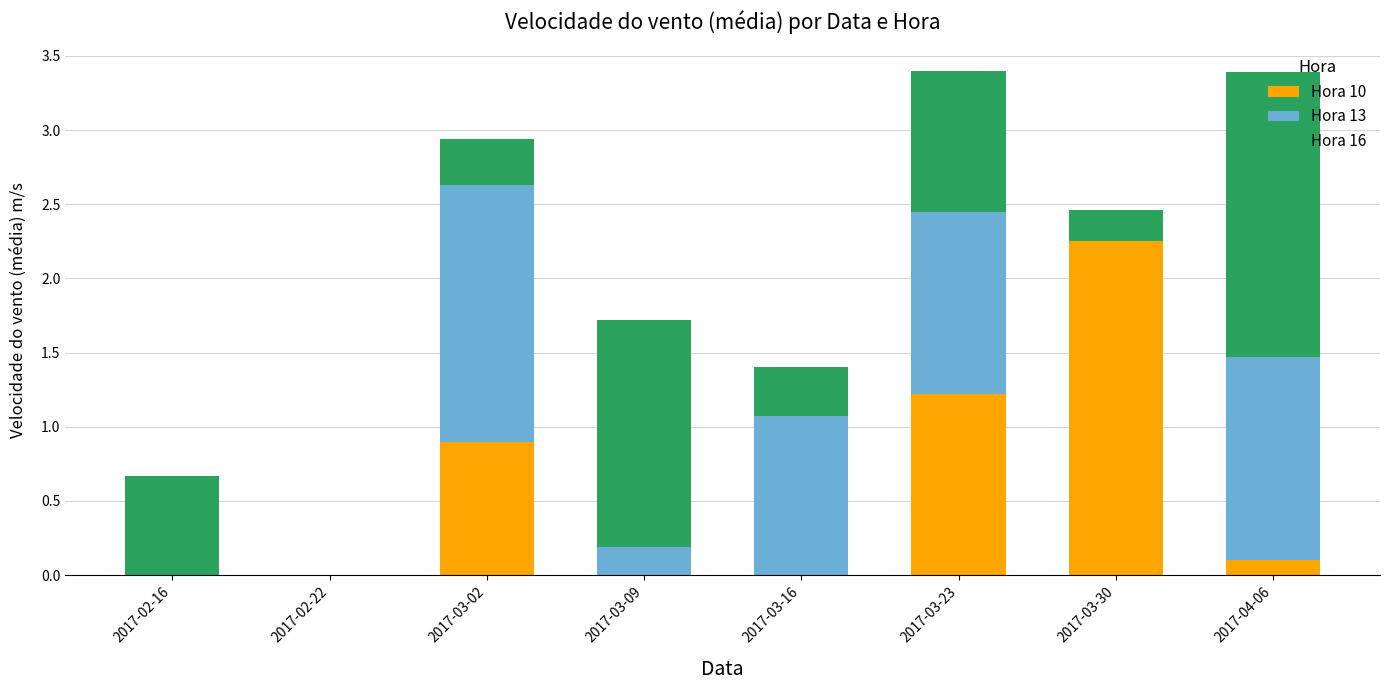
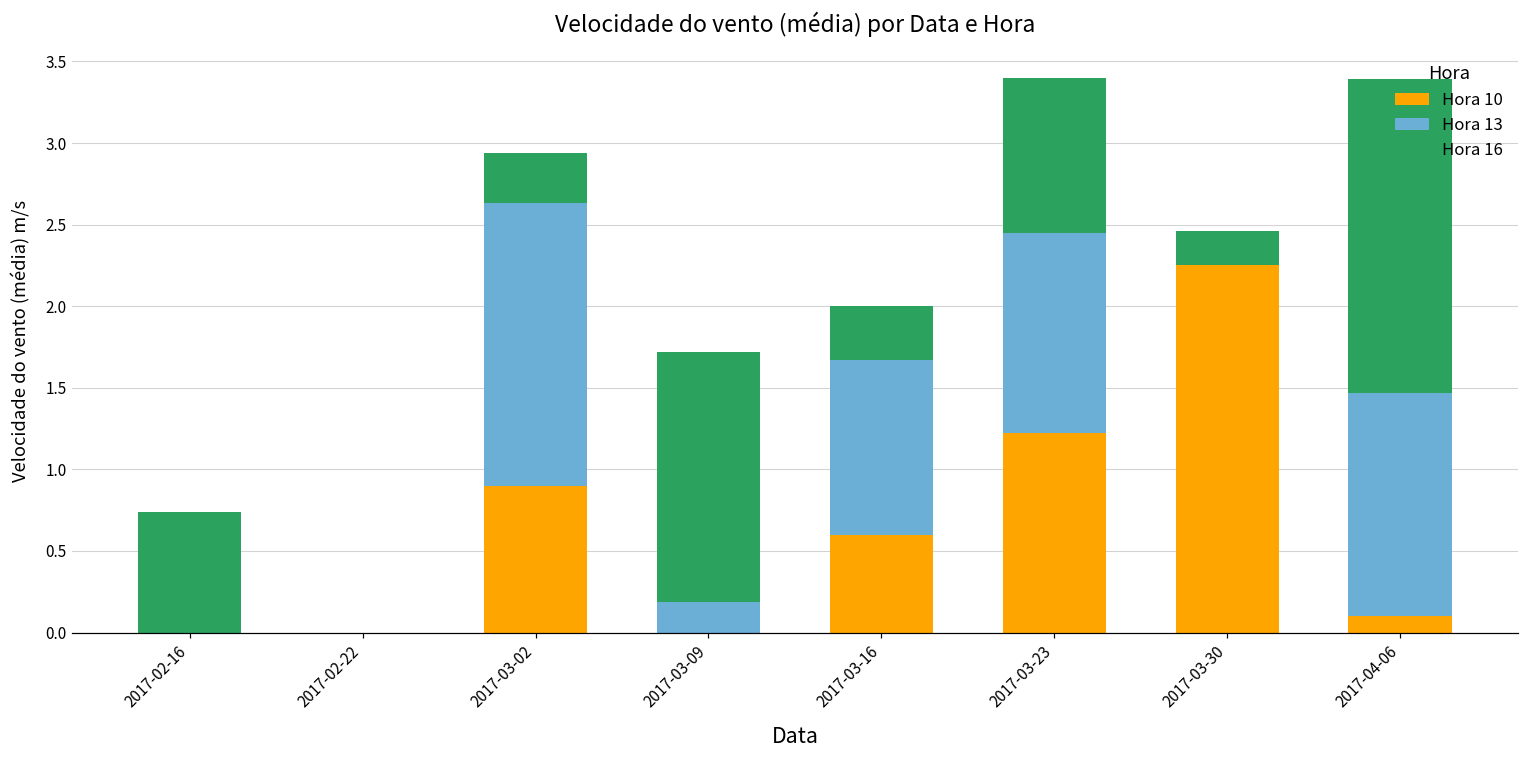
Hora 16, 2017-02-16: 0.67 -> 0.74
Hora 10, 2017-03-16: 0.0 -> 0.6
